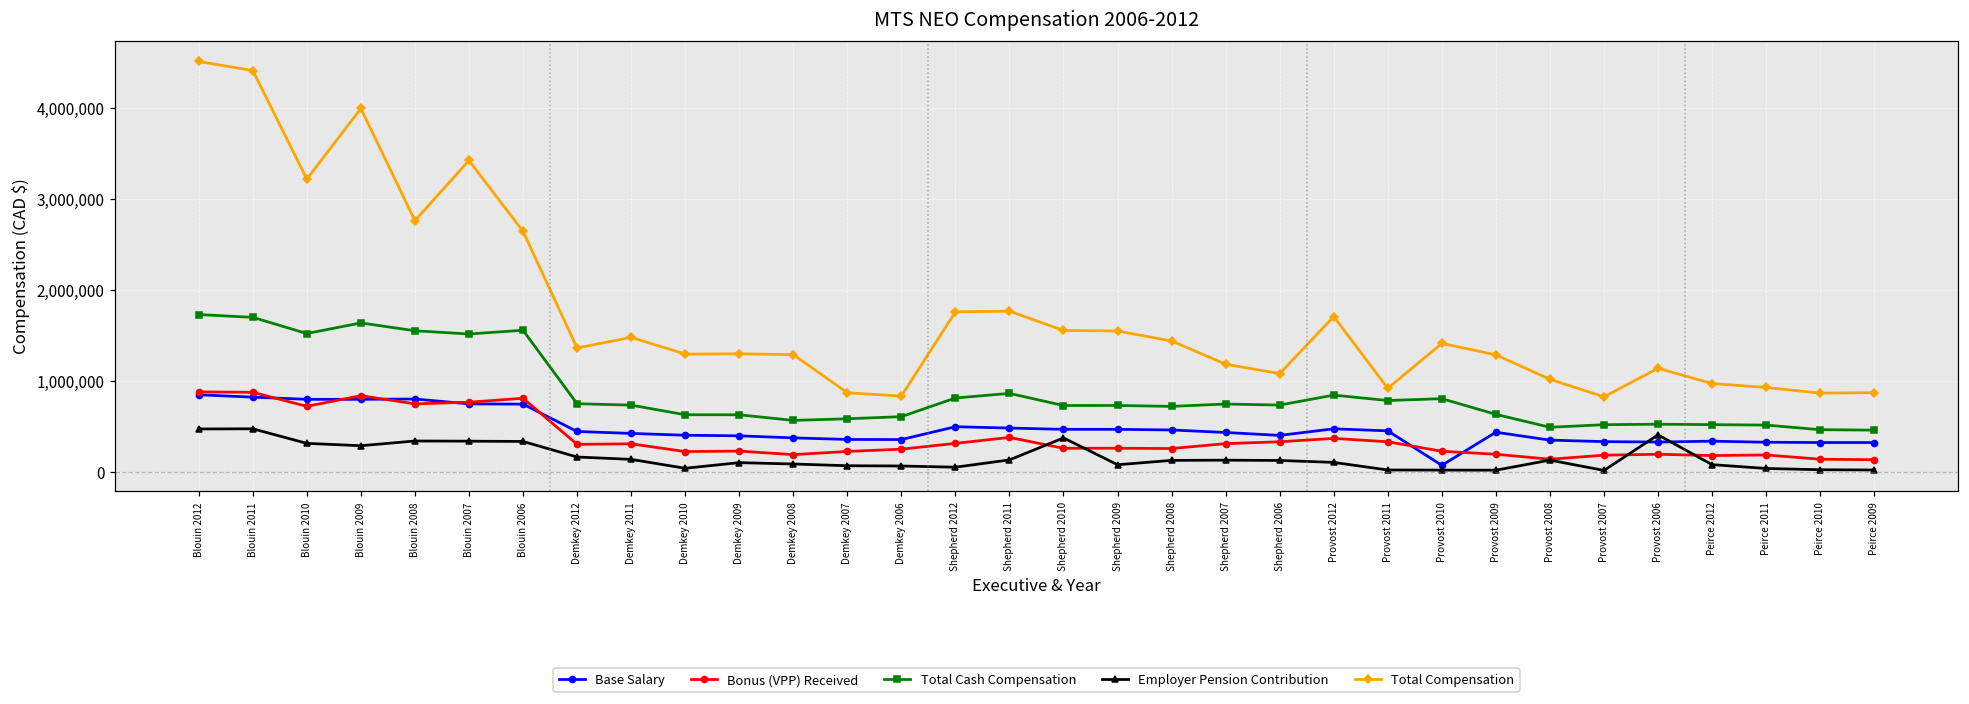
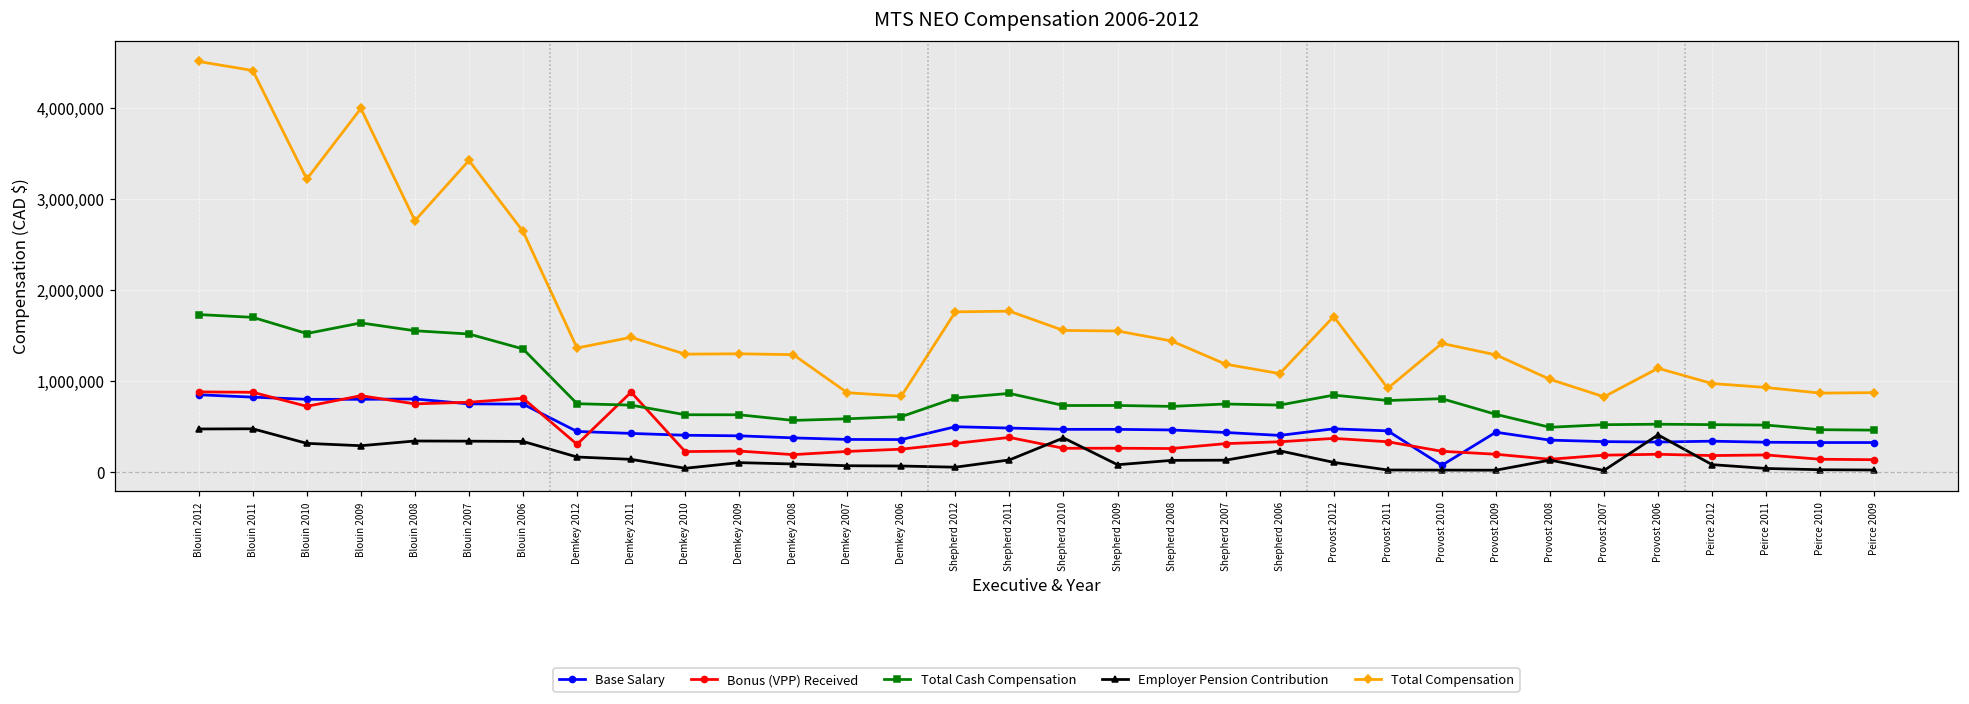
Total Cash Compensation, Blouin 2006: 1,600,000 -> 1,400,000
Bonus (VPP) Received, Demkey 2011: 300,000 -> 900,000
Employer Pension Contribution, Shepherd 2006: 100,000 -> 200,000
